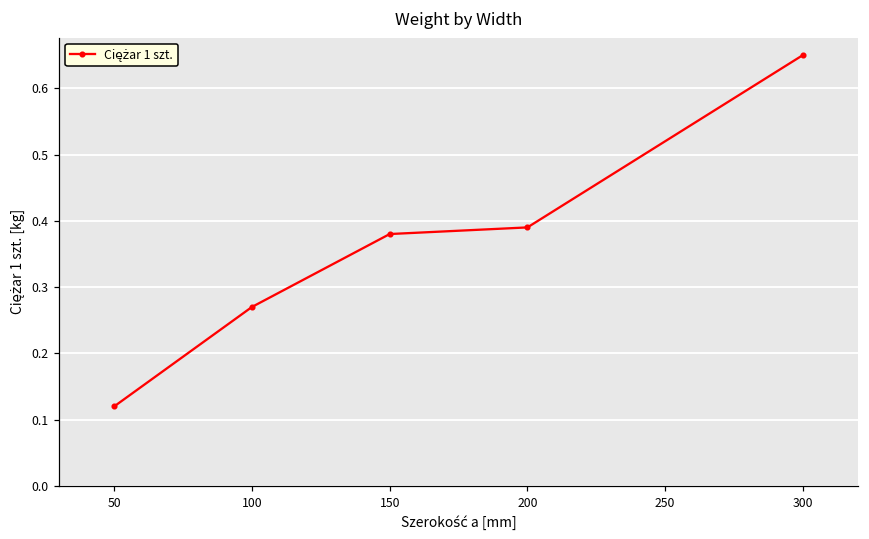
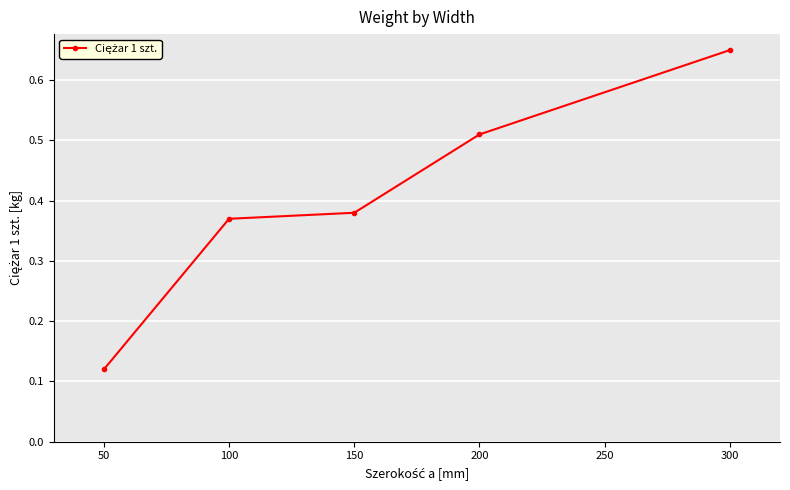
100: 0.27 -> 0.37
200: 0.39 -> 0.51
